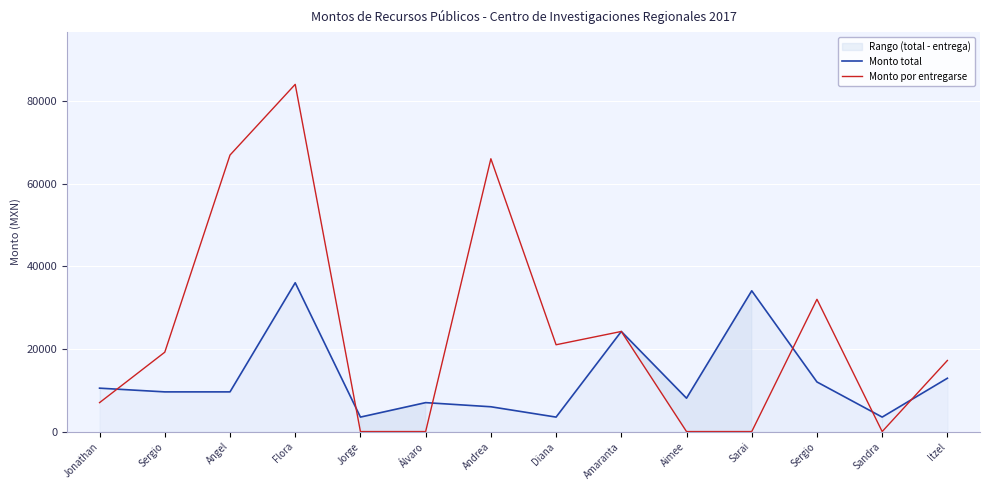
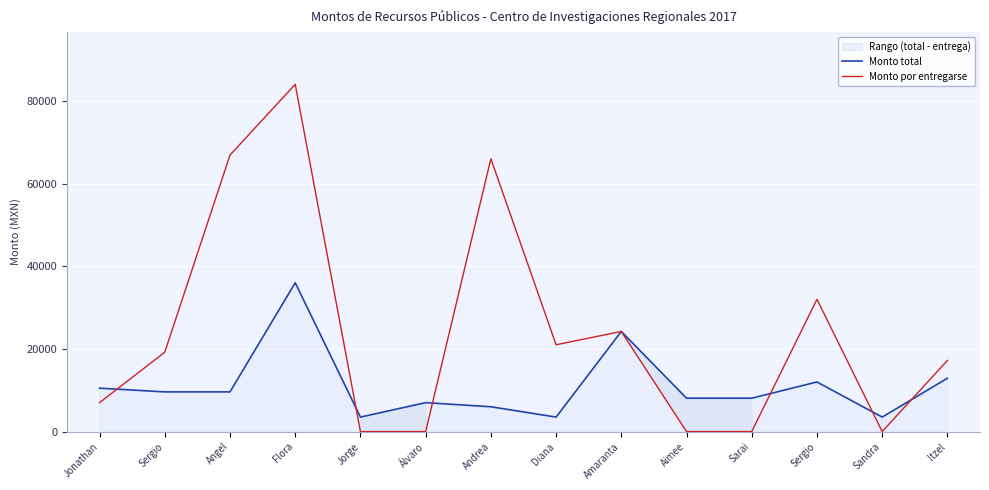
Monto total, Sarai: 34000 -> 8000
